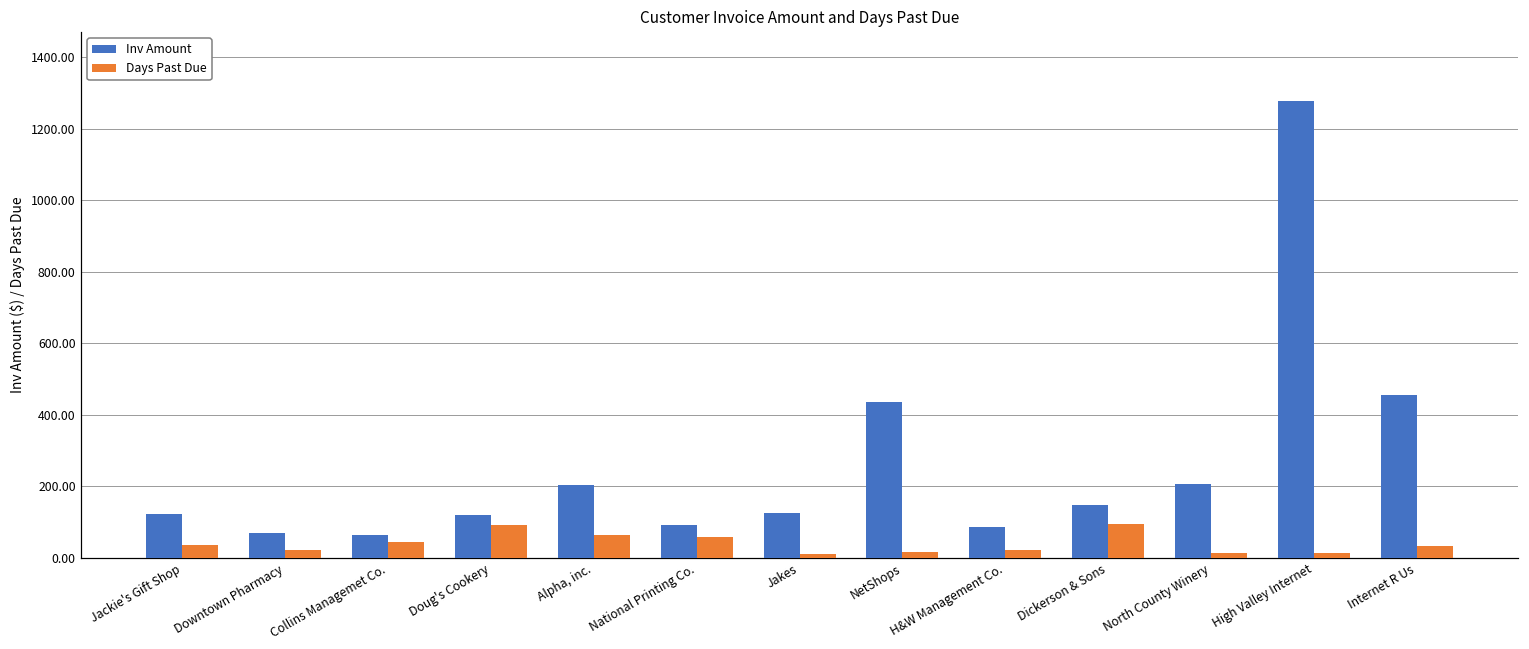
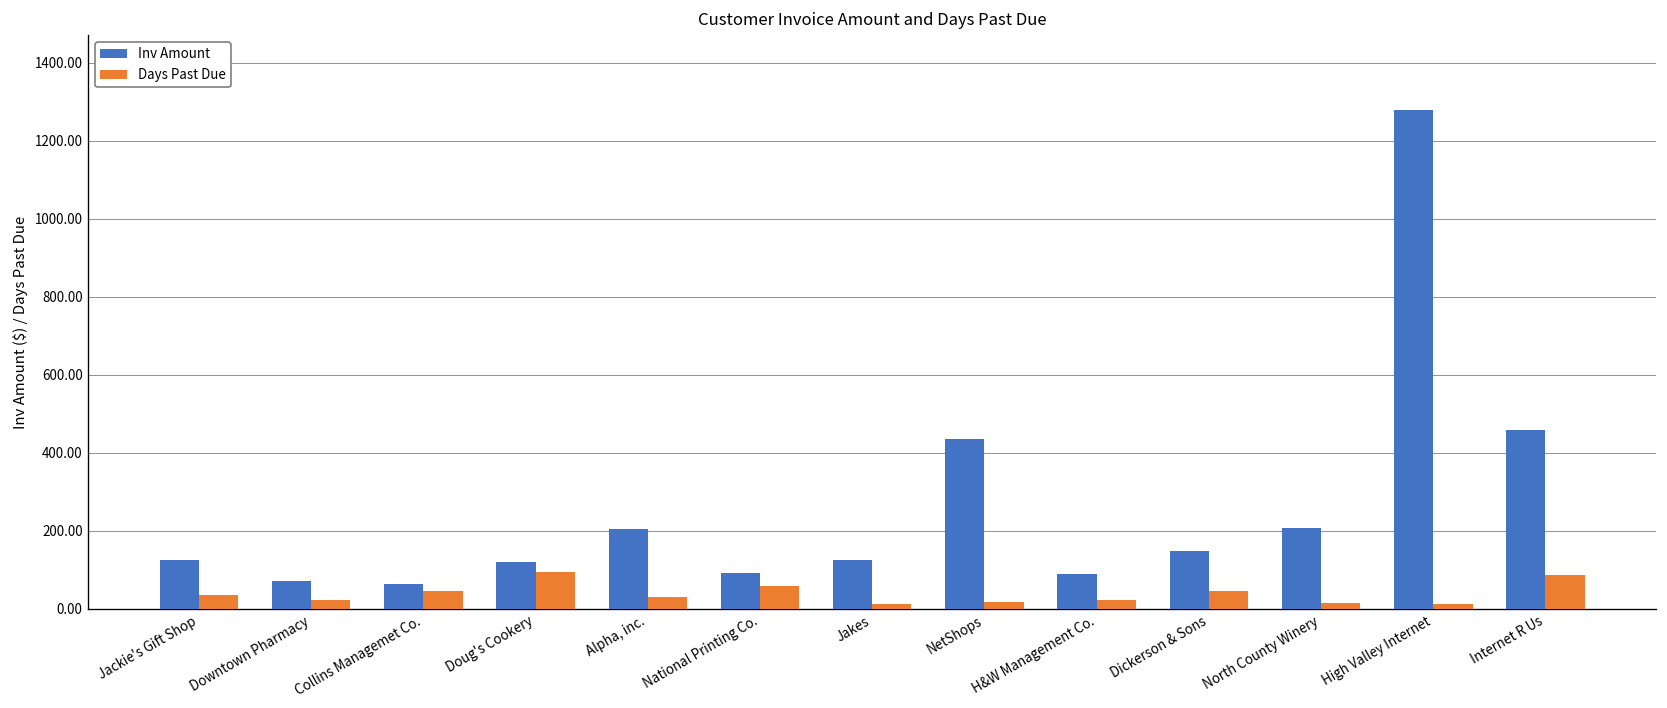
Days Past Due, Alpha, inc.: 60 -> 30
Days Past Due, Dickerson & Sons: 90 -> 40
Days Past Due, Internet R Us: 30 -> 90
